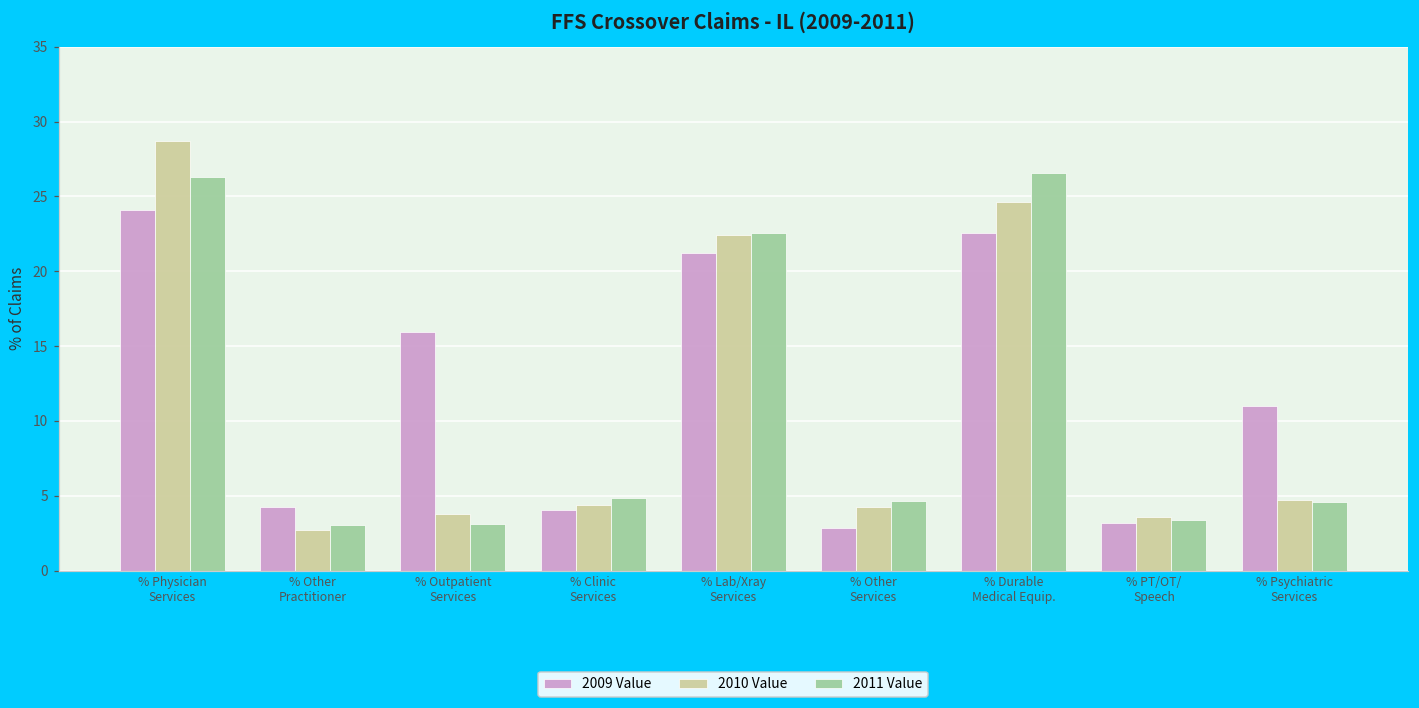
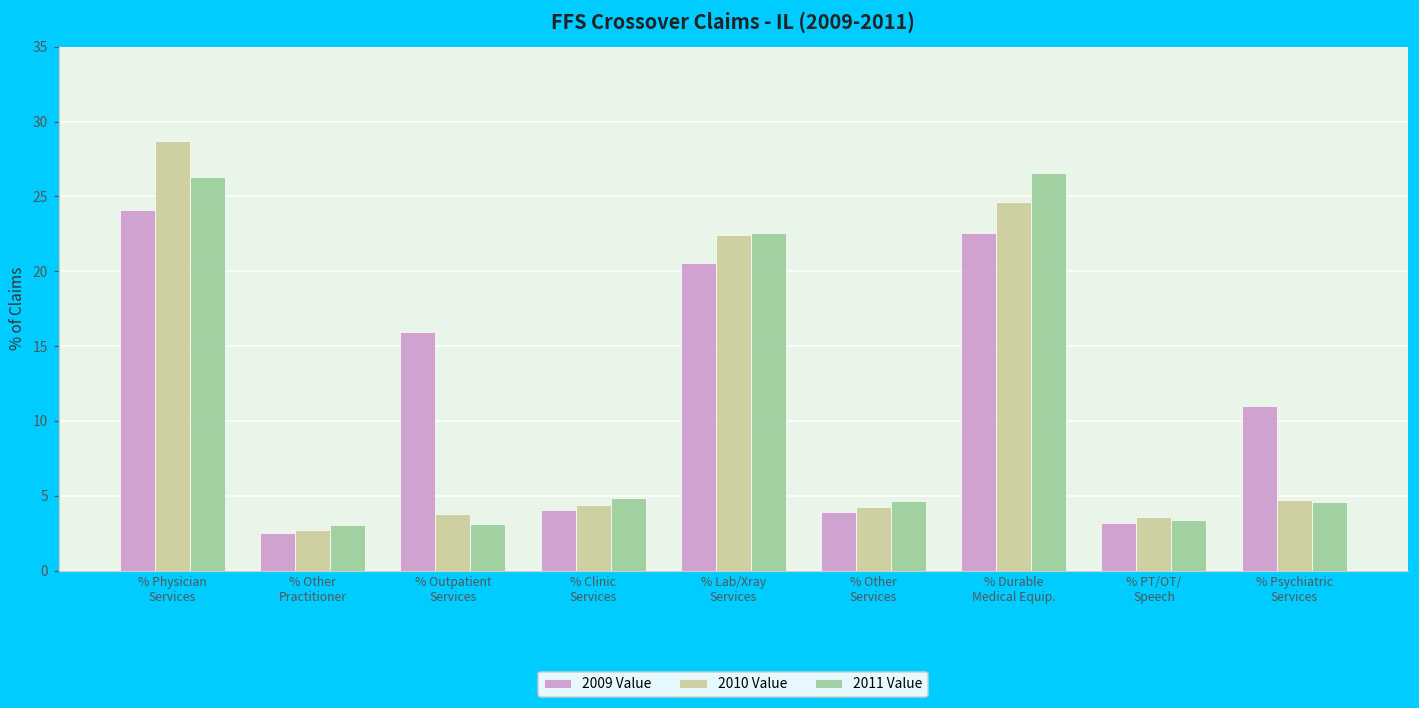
2009 Value, % Other Practitioner: 4.2 -> 2.5
2009 Value, % Lab/Xray Services: 21.2 -> 20.5
2009 Value, % Other Services: 2.9 -> 3.9
